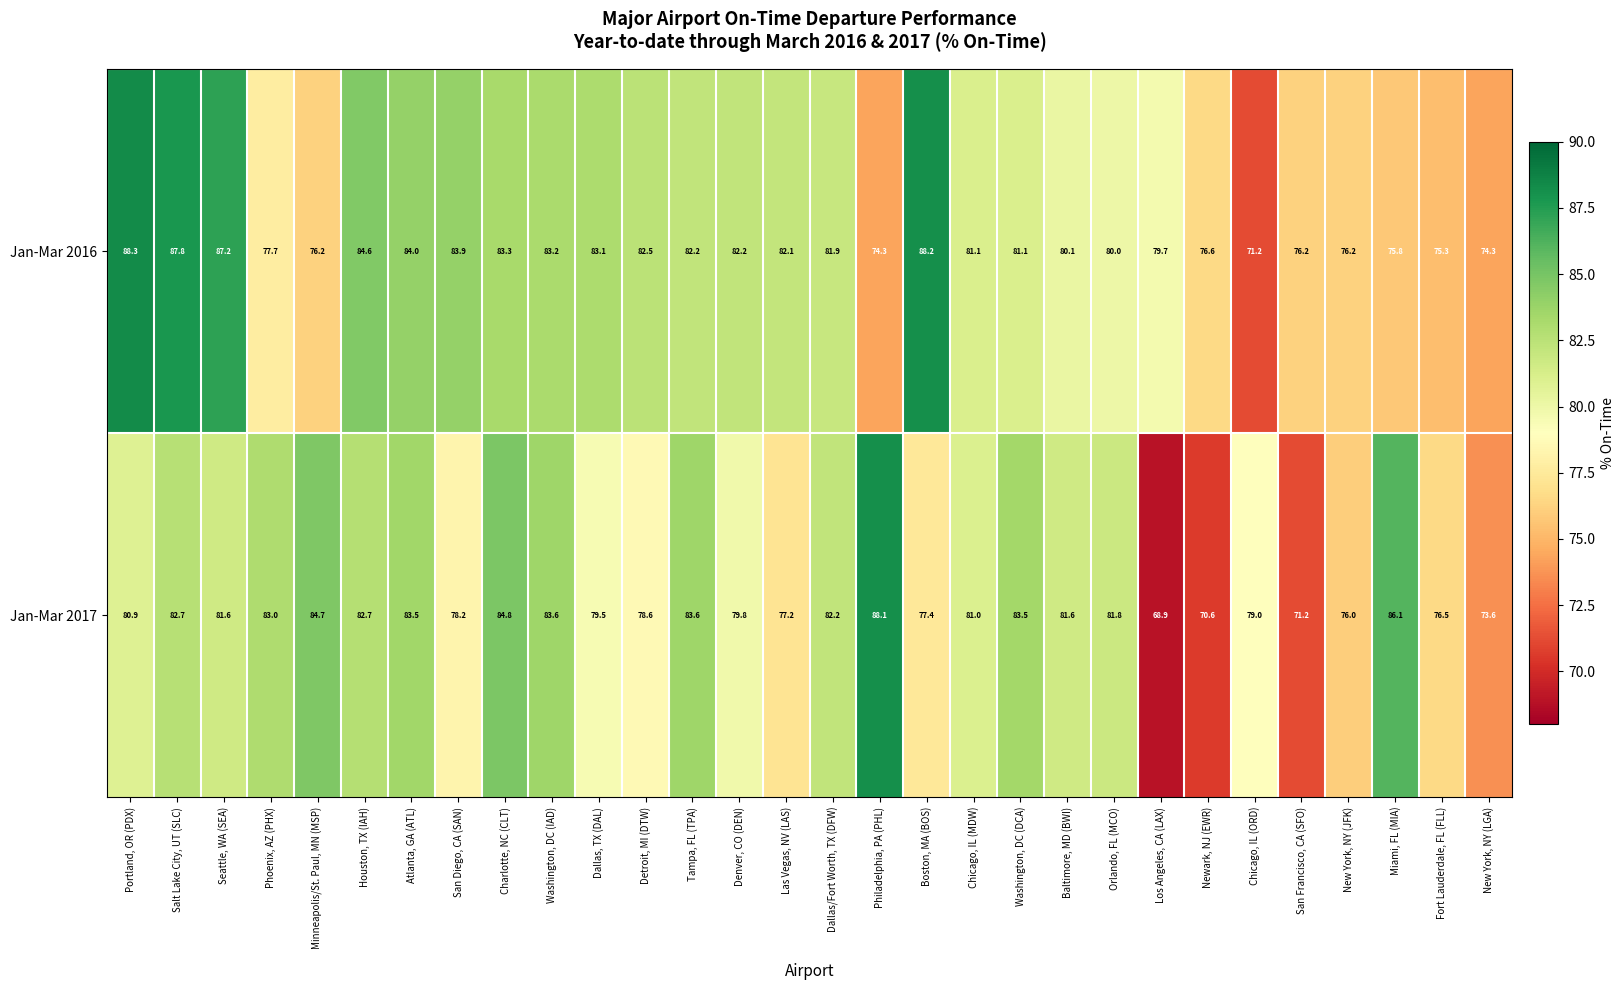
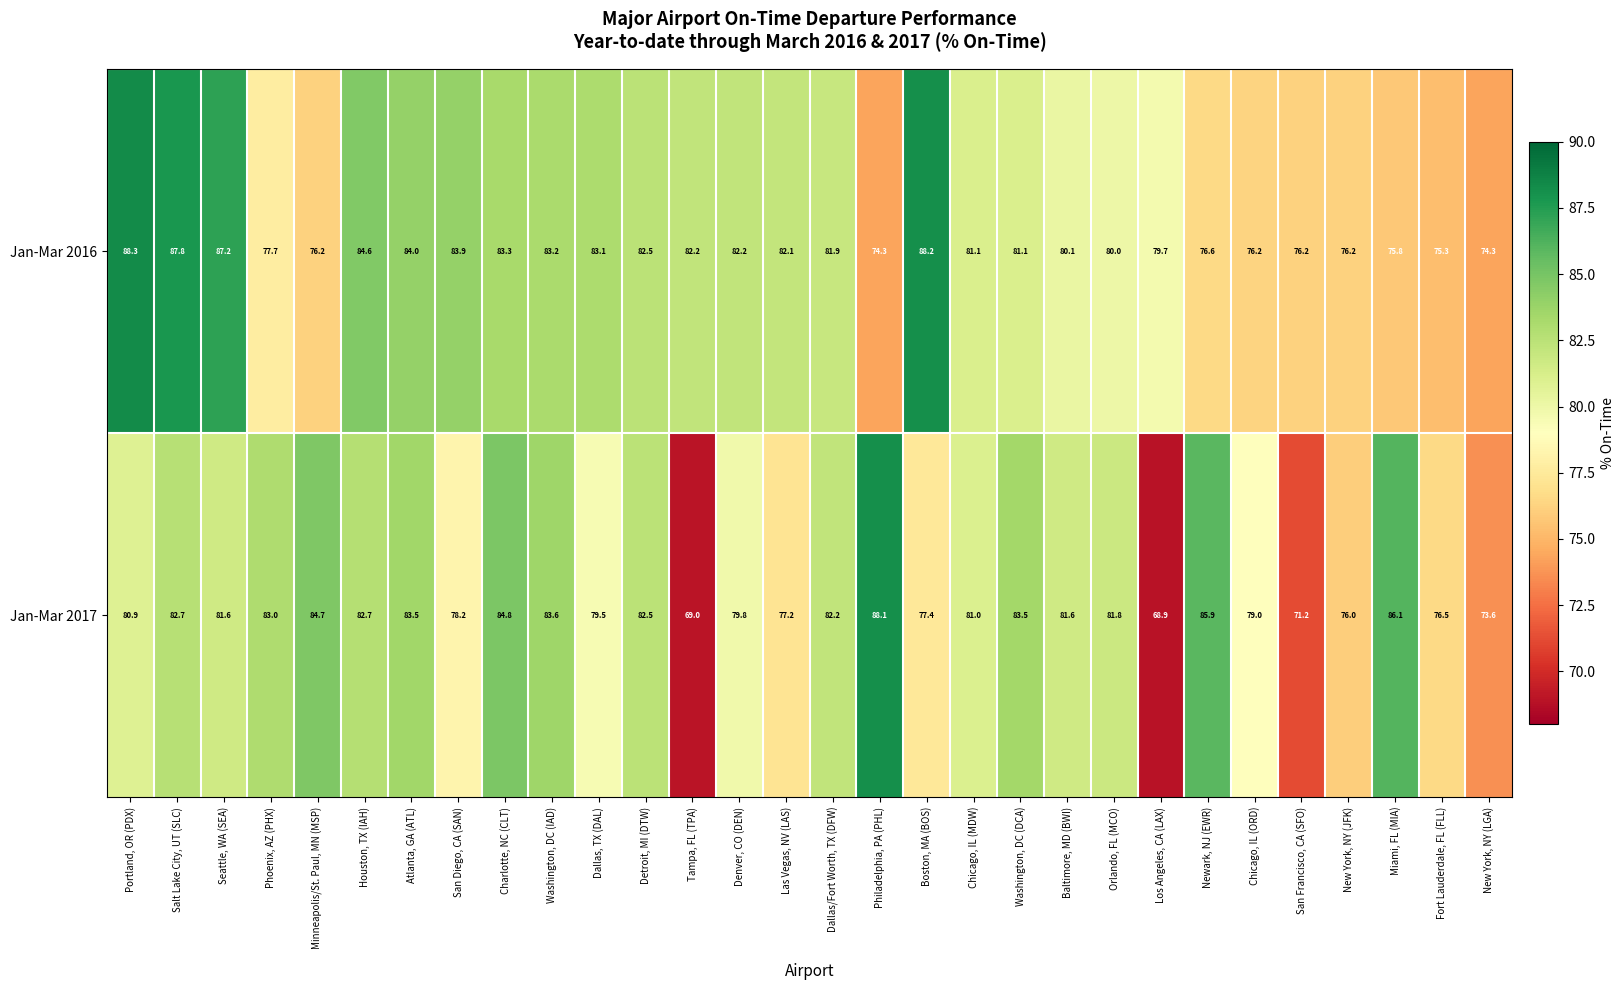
Jan-Mar 2016, Chicago, IL (ORD): 71.2 -> 76.2
Jan-Mar 2017, Detroit, MI (DTW): 78.6 -> 82.5
Jan-Mar 2017, Tampa, FL (TPA): 83.6 -> 69.0
Jan-Mar 2017, Newark, NJ (EWR): 70.6 -> 85.9
